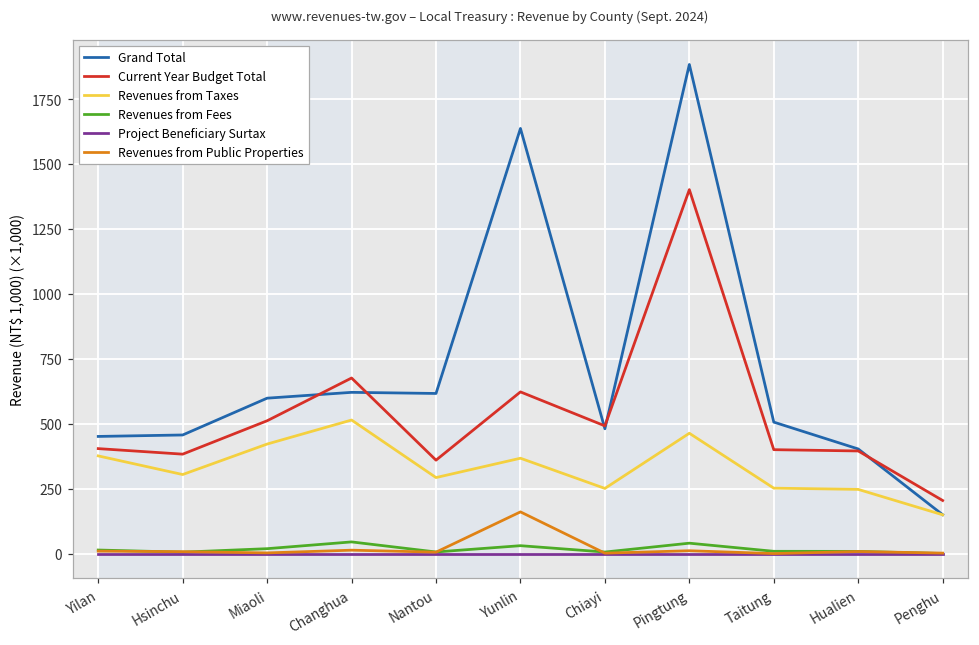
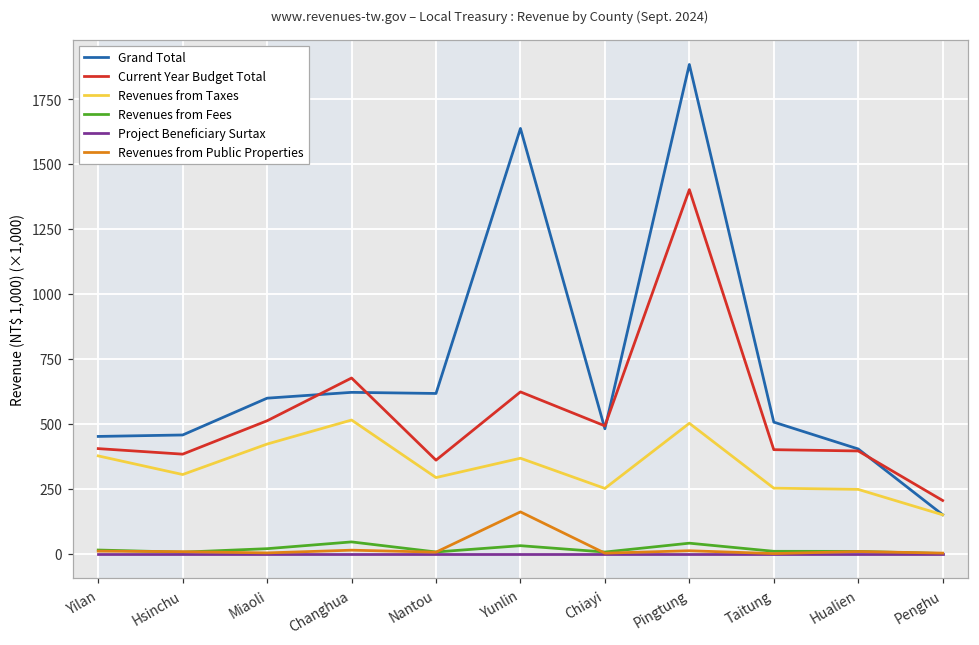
Revenues from Taxes, Pingtung: 460 -> 500
